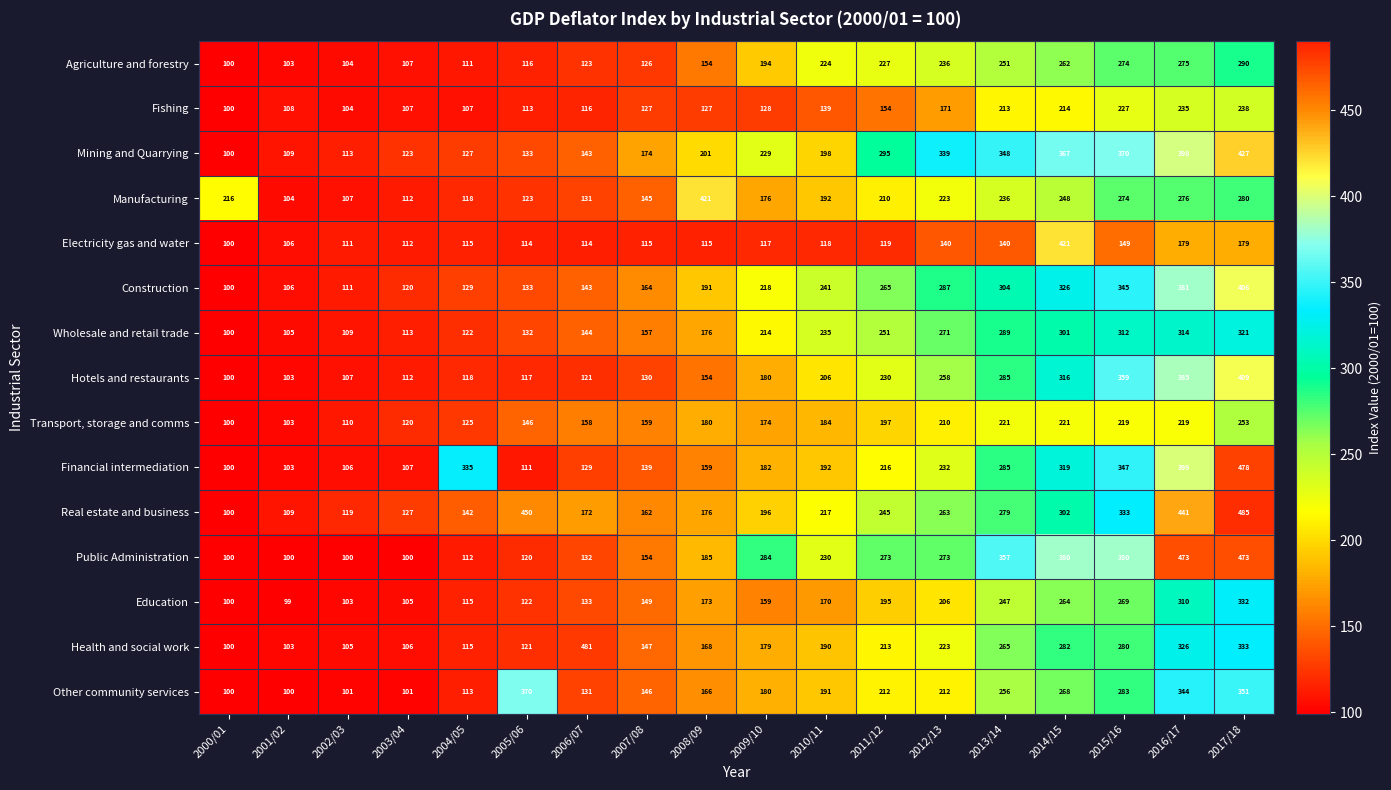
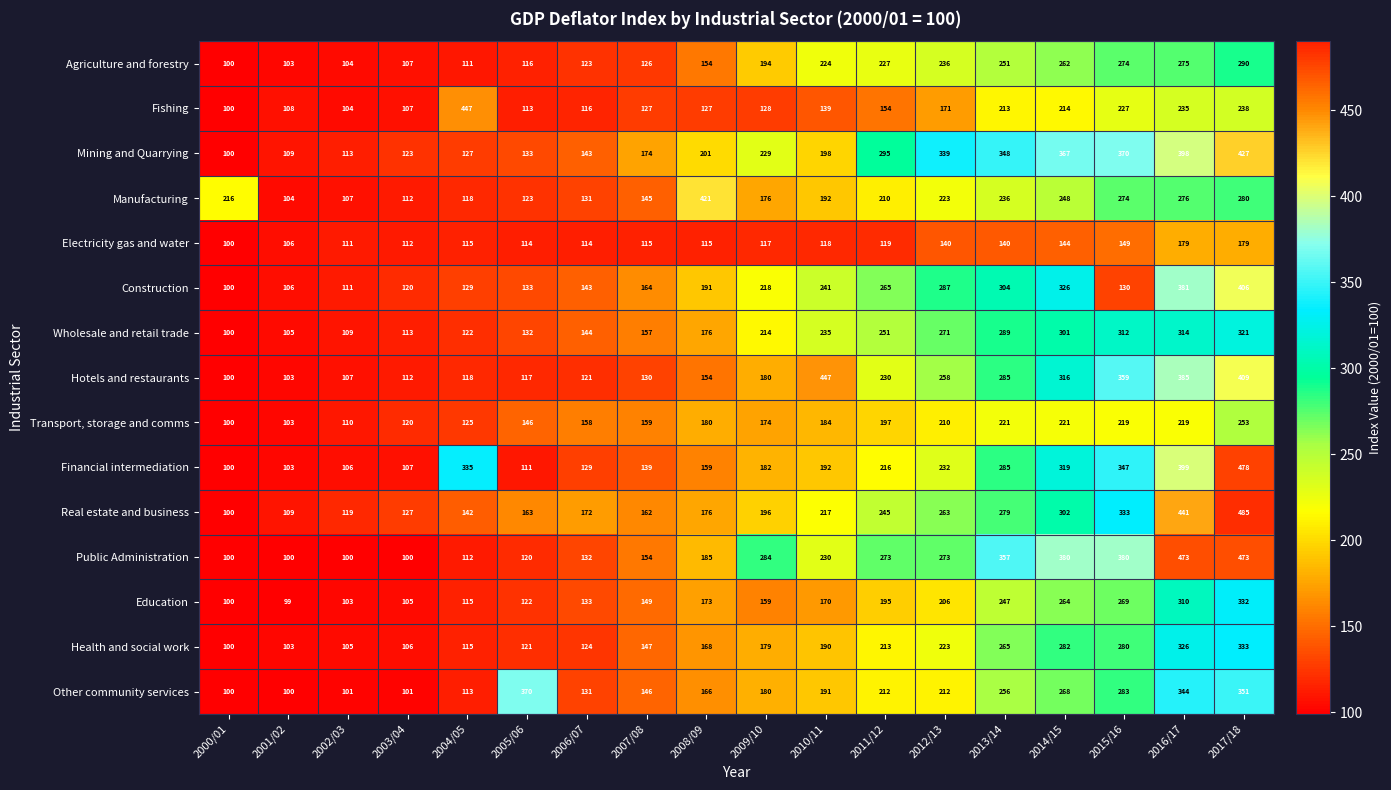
Fishing, 2004/05: 107 -> 447
Electricity gas and water, 2014/15: 421 -> 144
Construction, 2015/16: 345 -> 130
Hotels and restaurants, 2010/11: 206 -> 447
Real estate and business, 2005/06: 450 -> 163
Health and social work, 2006/07: 481 -> 124
